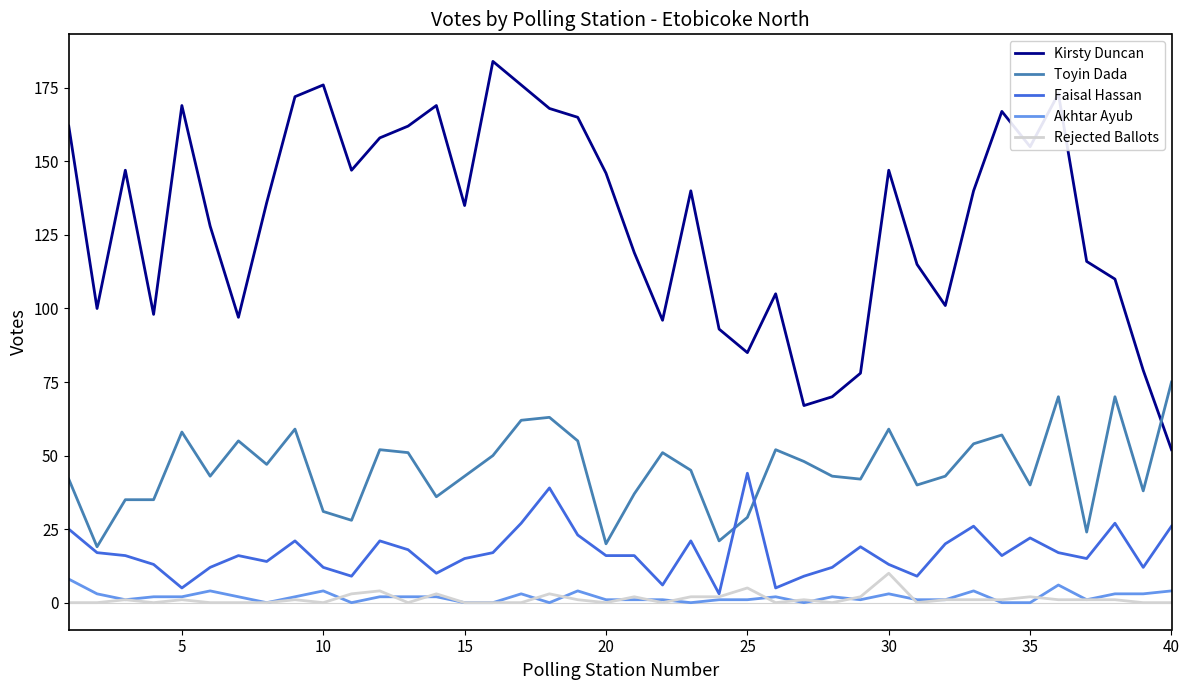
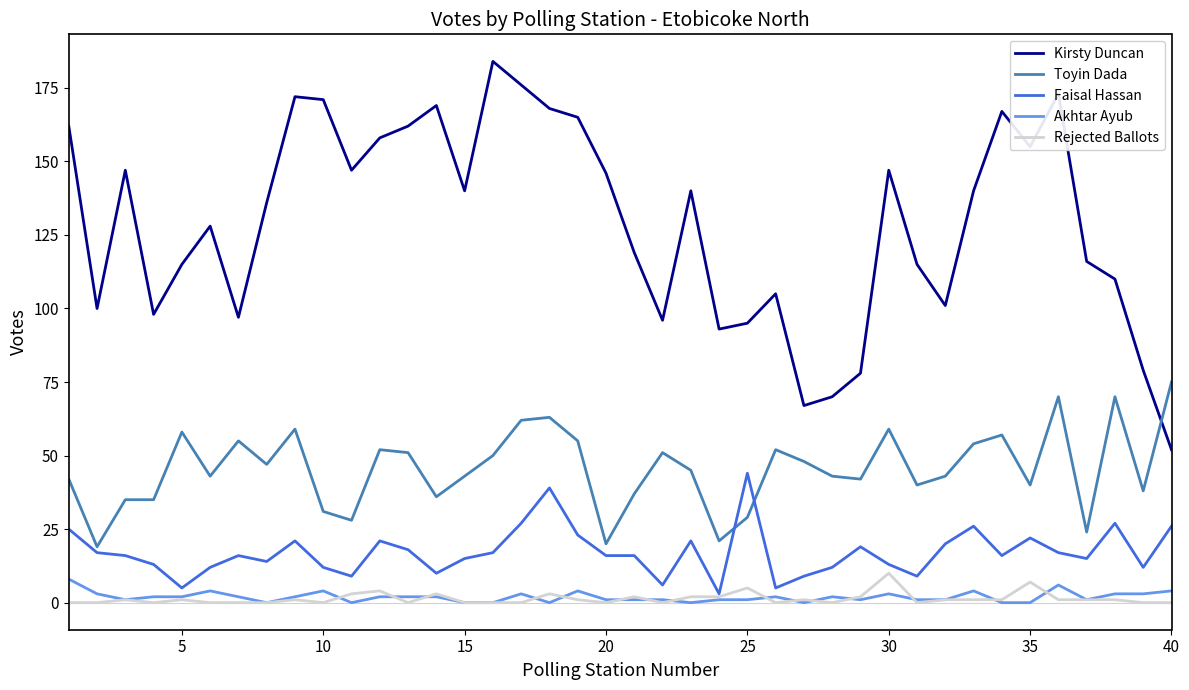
Kirsty Duncan, 5: 169 -> 115
Kirsty Duncan, 10: 176 -> 171
Kirsty Duncan, 15: 135 -> 140
Kirsty Duncan, 25: 85 -> 95
Rejected Ballots, 35: 2 -> 7
